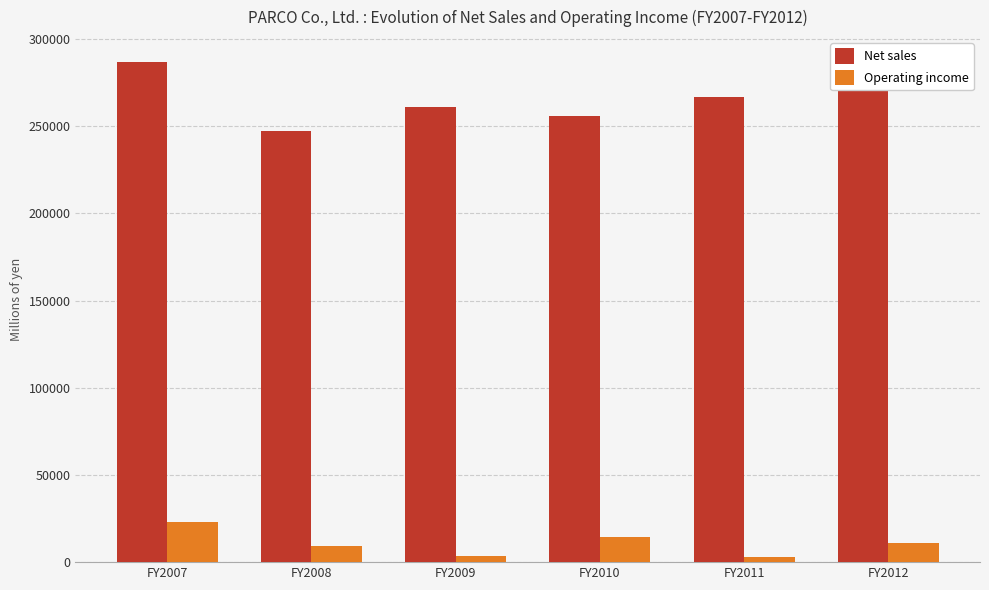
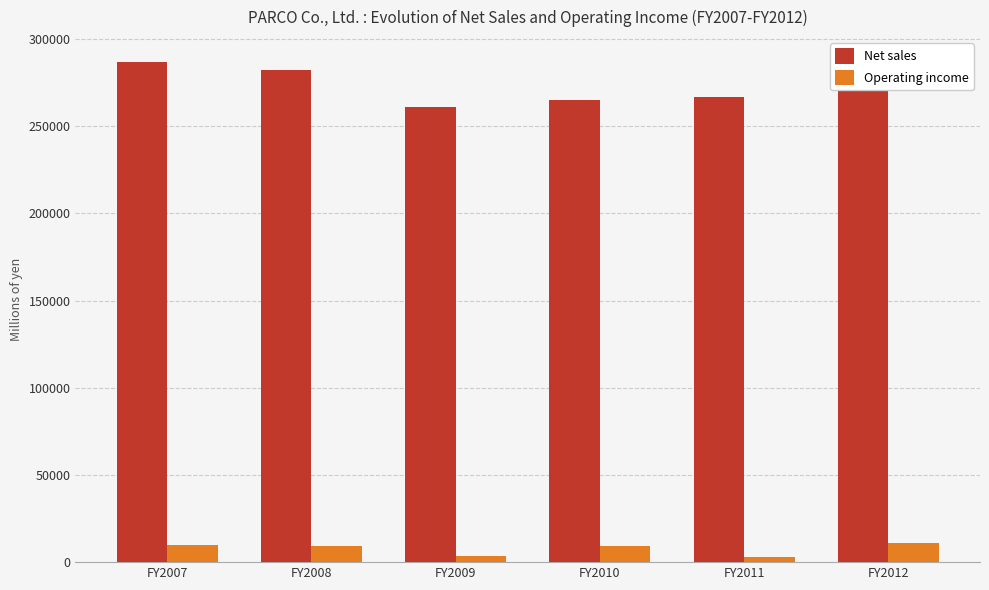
Operating income, FY2007: 23000 -> 10000
Net sales, FY2008: 247000 -> 283000
Net sales, FY2010: 256000 -> 265000
Operating income, FY2010: 14000 -> 9000
